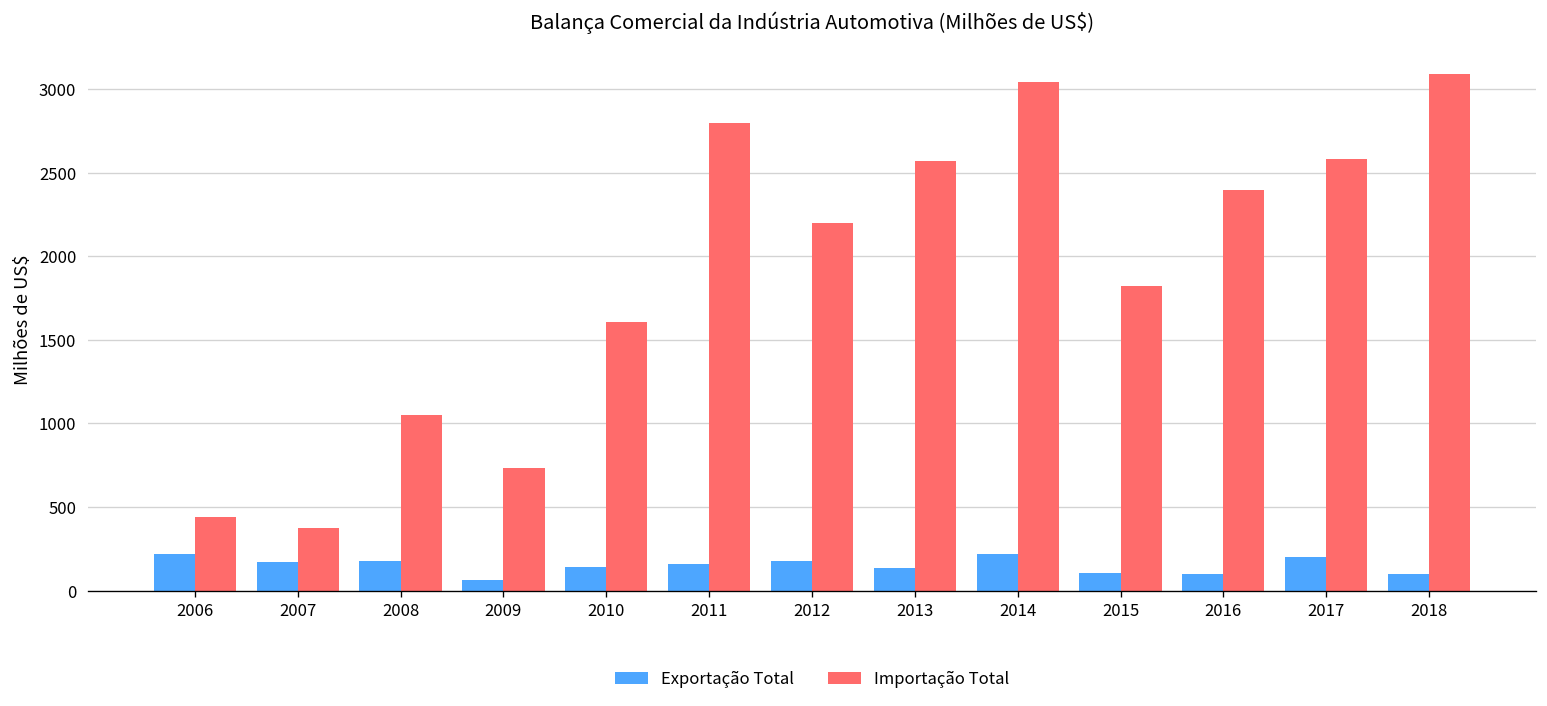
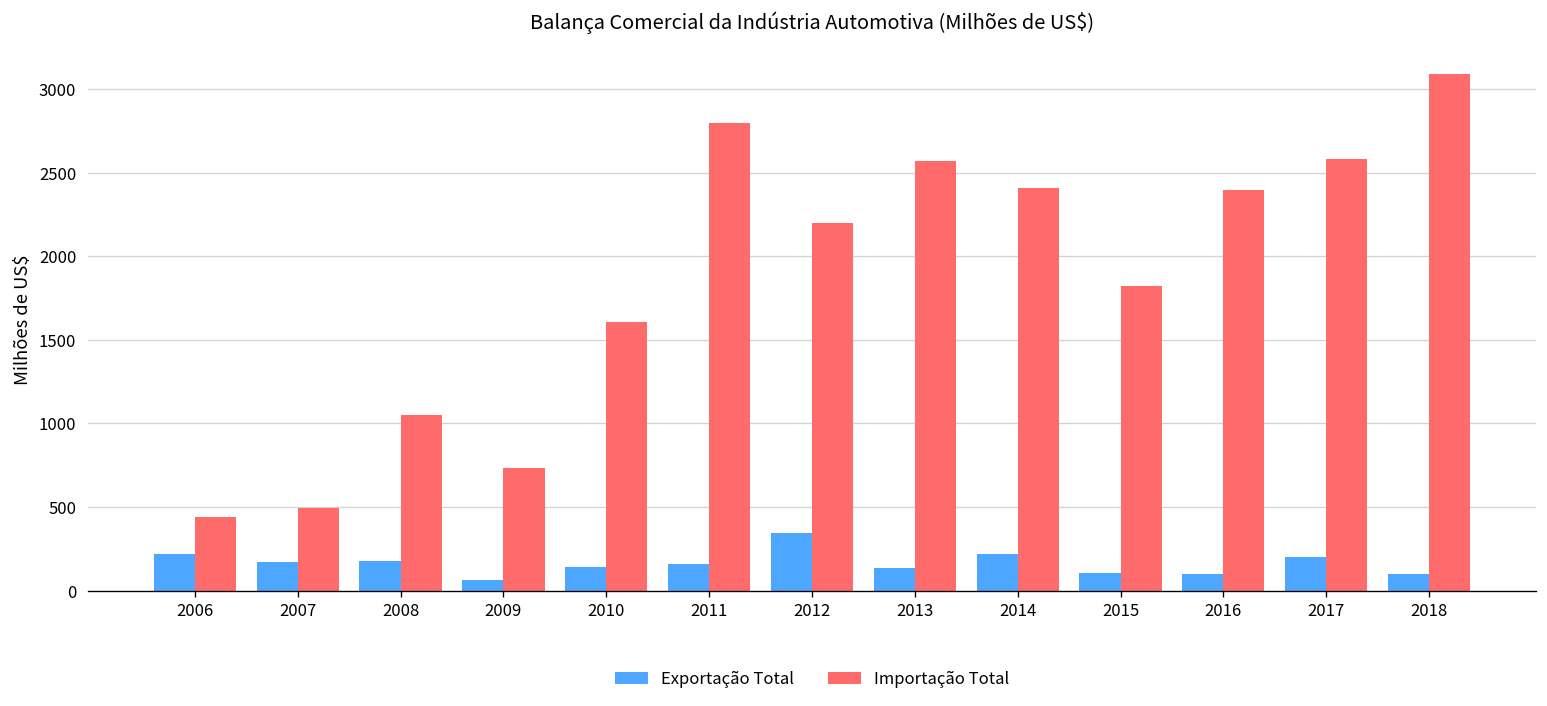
Importação Total, 2007: 370 -> 490
Exportação Total, 2012: 170 -> 340
Importação Total, 2014: 3050 -> 2410
